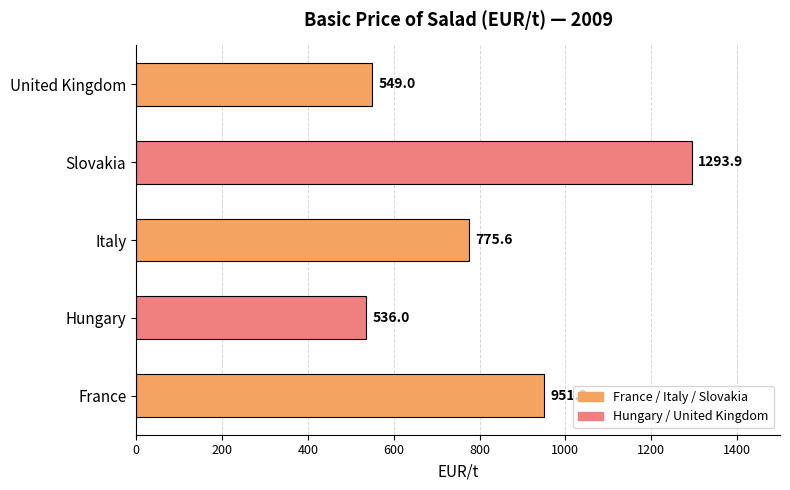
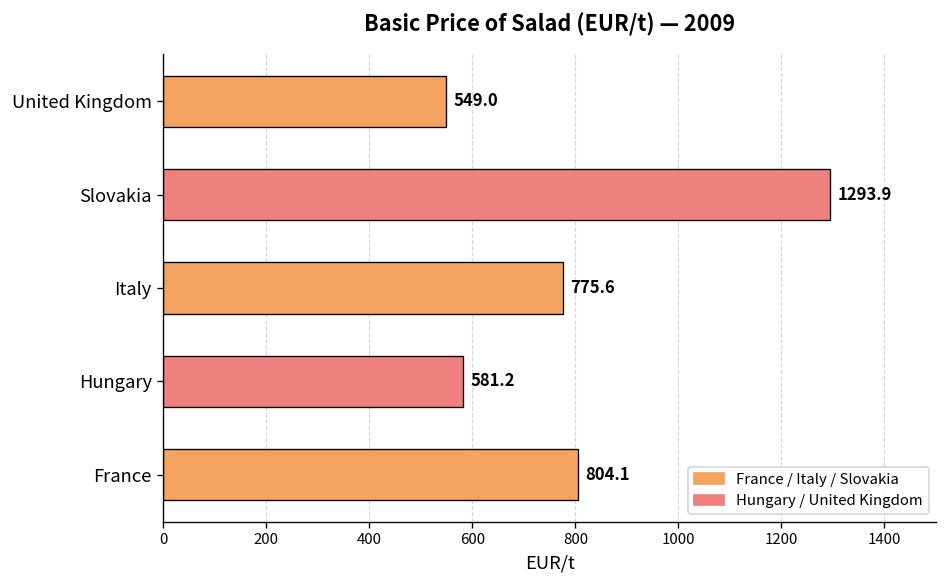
Hungary: 536.0 -> 581.2
France: 950 -> 800
